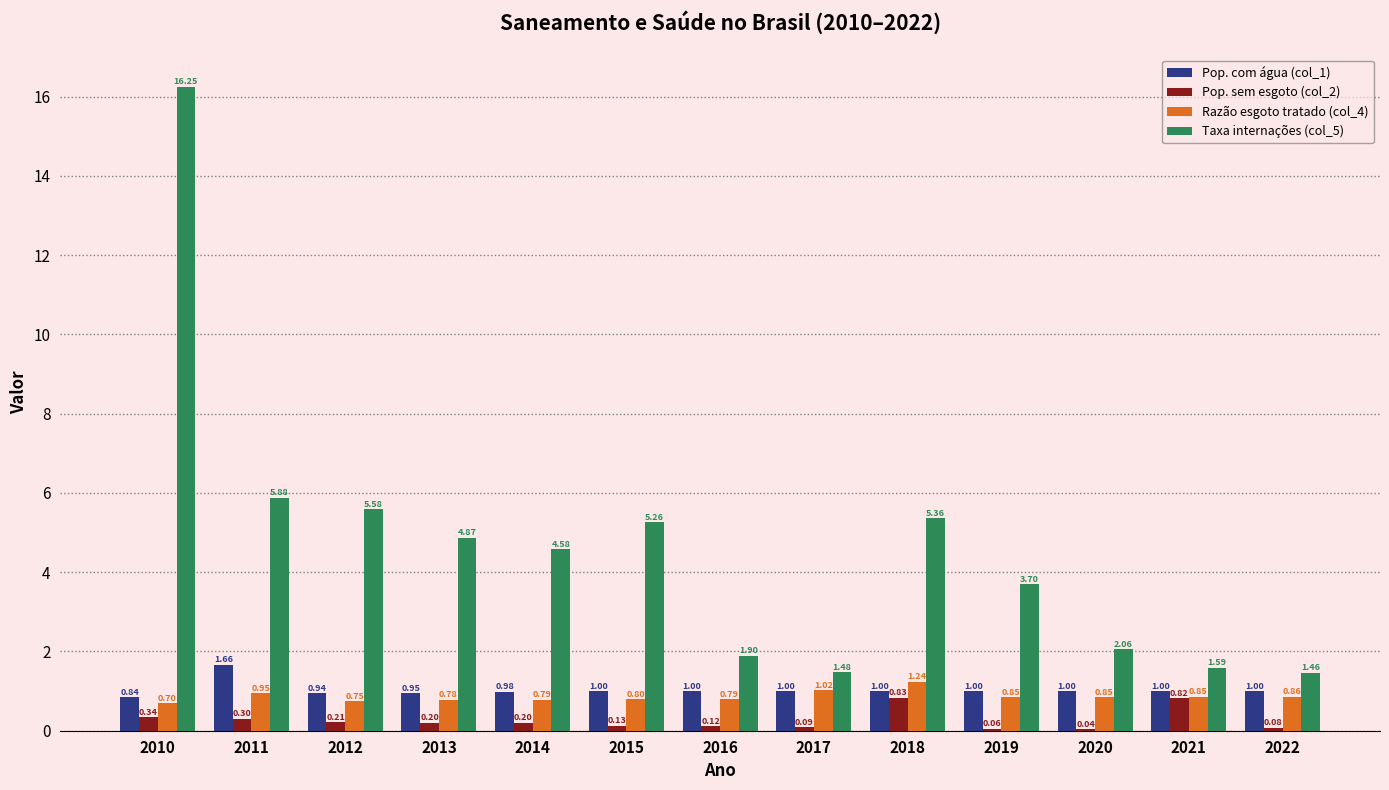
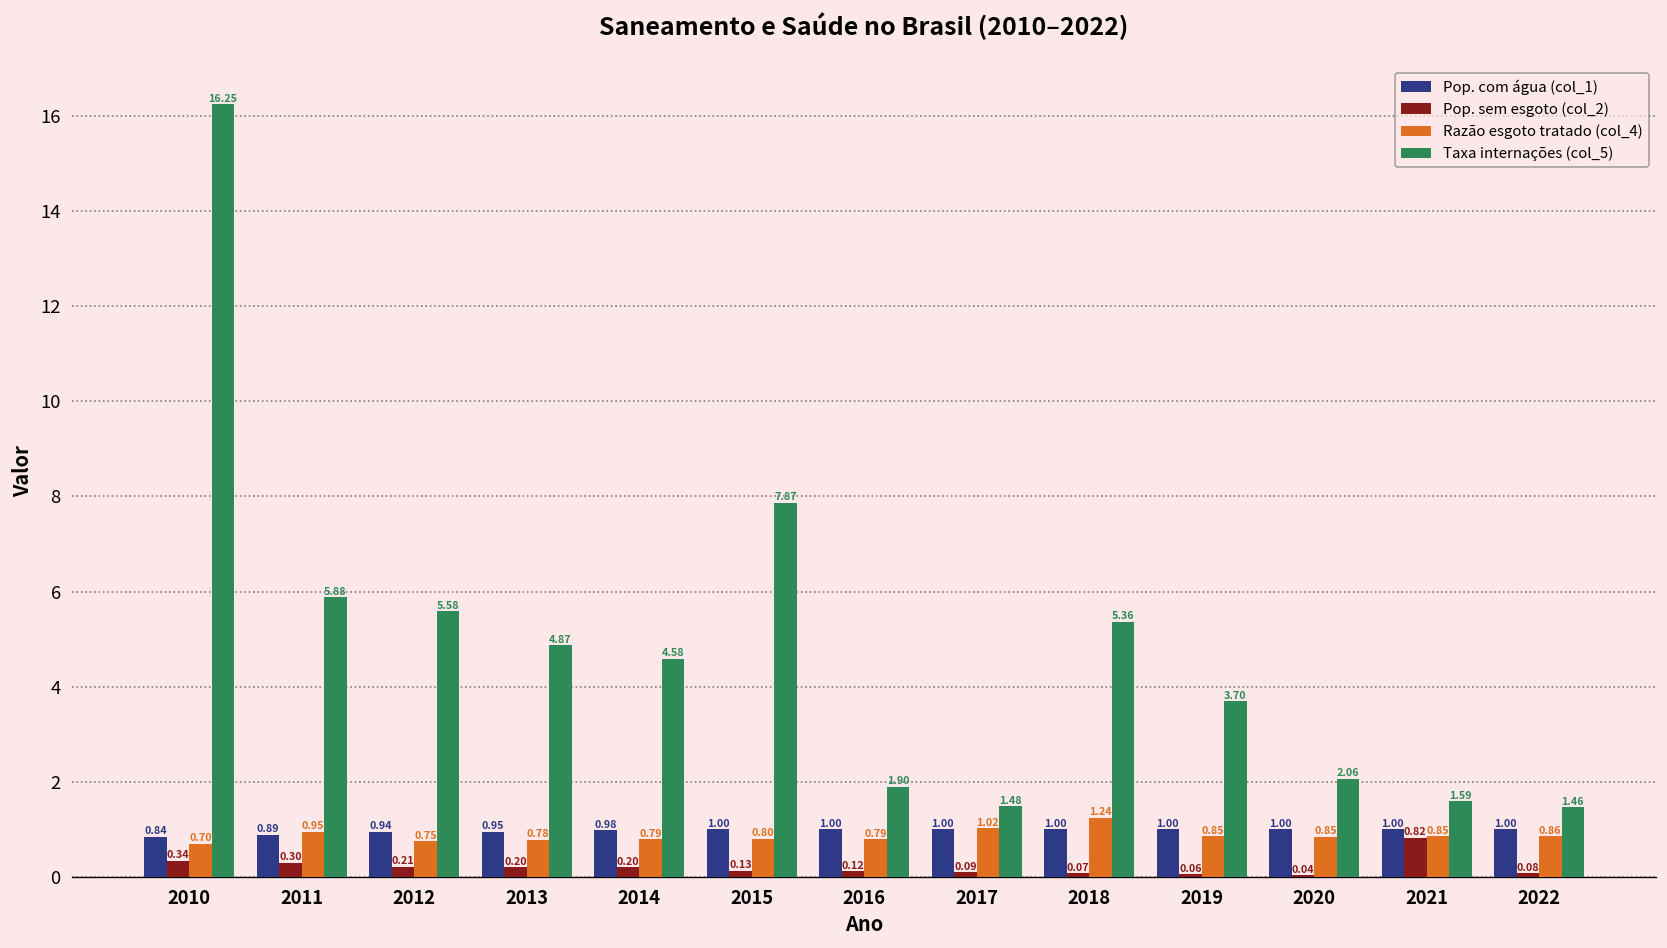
Pop. com água (col_1), 2011: 1.66 -> 0.89
Taxa internações (col_5), 2015: 5.26 -> 7.87
Pop. sem esgoto (col_2), 2018: 0.83 -> 0.07
